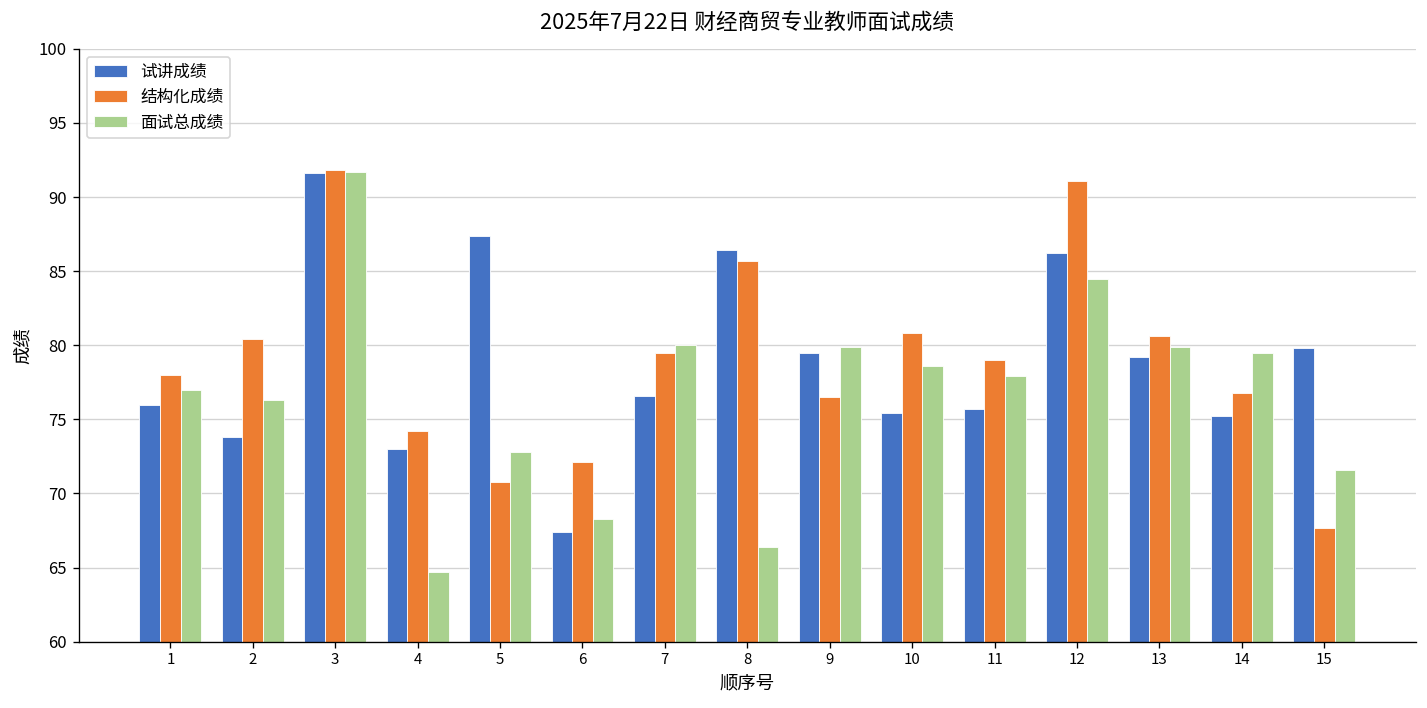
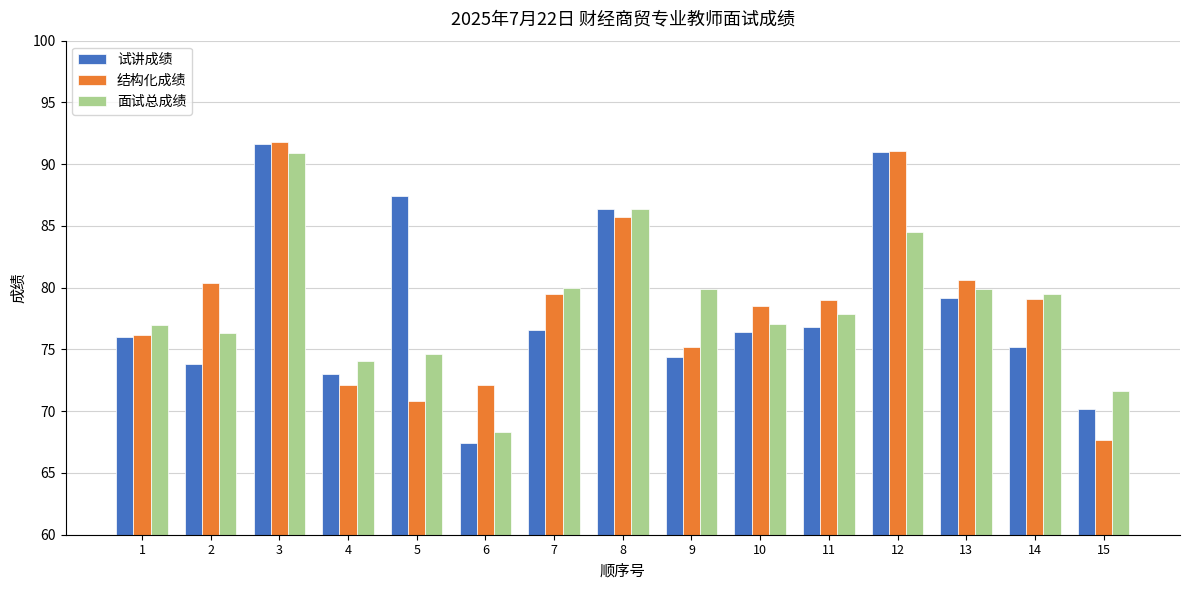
结构化成绩, 1: 78.0 -> 76.2
面试总成绩, 3: 91.7 -> 90.9
结构化成绩, 4: 74.2 -> 72.1
面试总成绩, 4: 64.7 -> 74.1
面试总成绩, 5: 72.8 -> 74.6
面试总成绩, 8: 66.4 -> 86.4
试讲成绩, 9: 79.5 -> 74.4
结构化成绩, 9: 76.5 -> 75.2
试讲成绩, 10: 75.4 -> 76.4
结构化成绩, 10: 80.8 -> 78.5
面试总成绩, 10: 78.6 -> 77.1
试讲成绩, 11: 75.7 -> 76.8
试讲成绩, 12: 86.2 -> 91.0
结构化成绩, 14: 76.8 -> 79.1
试讲成绩, 15: 79.8 -> 70.2
